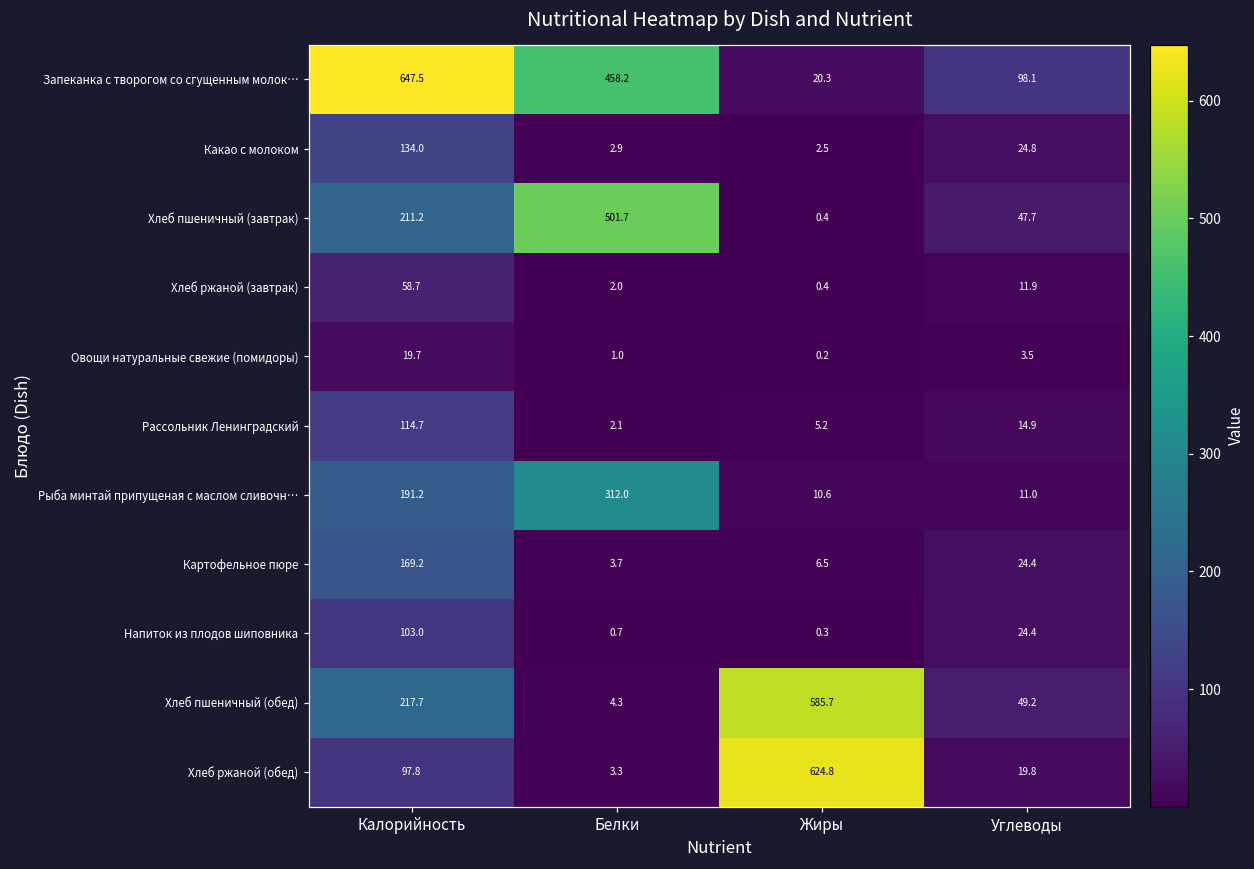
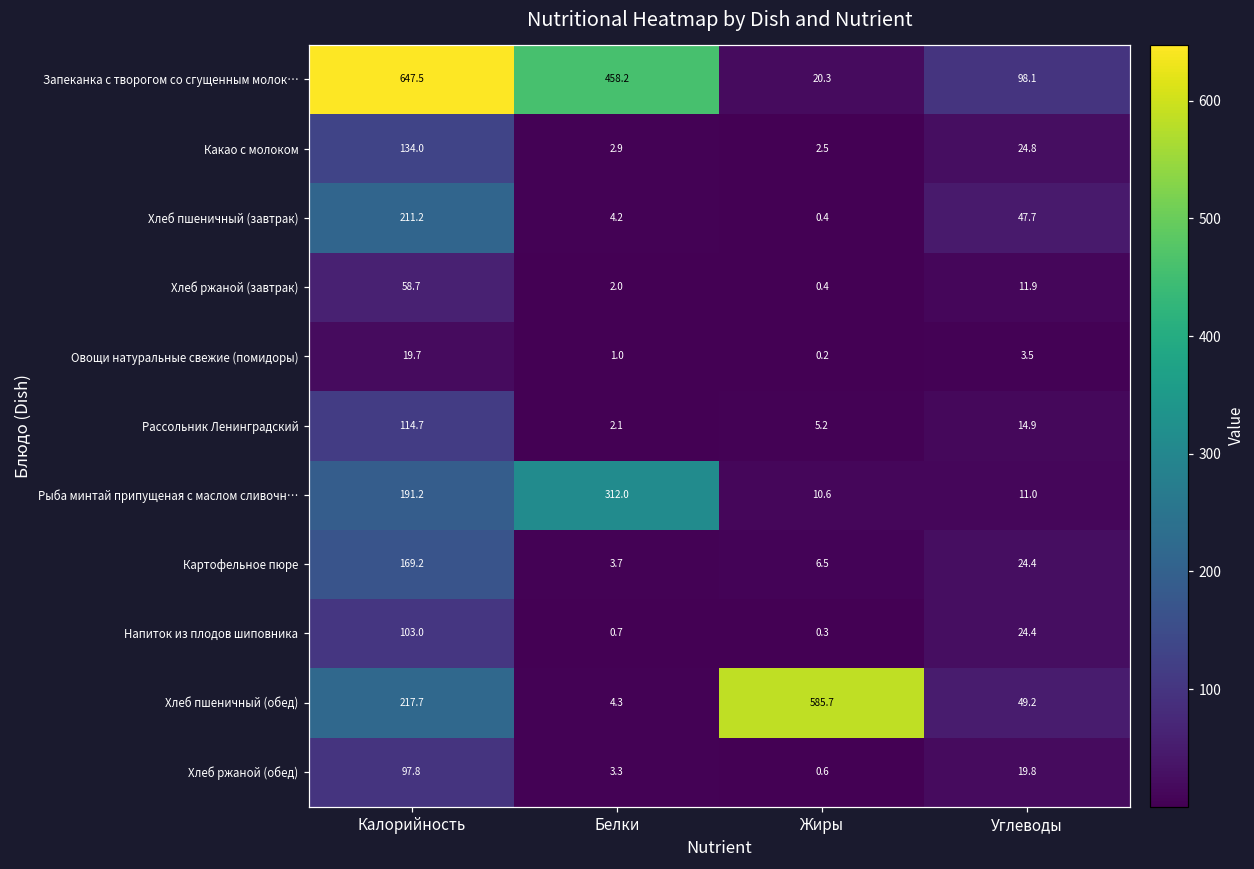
Хлеб пшеничный (завтрак), Белки: 501.7 -> 4.2
Хлеб ржаной (обед), Жиры: 624.8 -> 0.6
